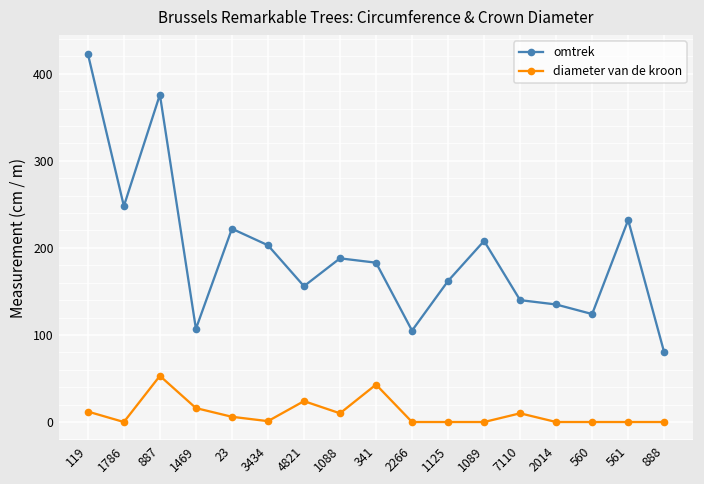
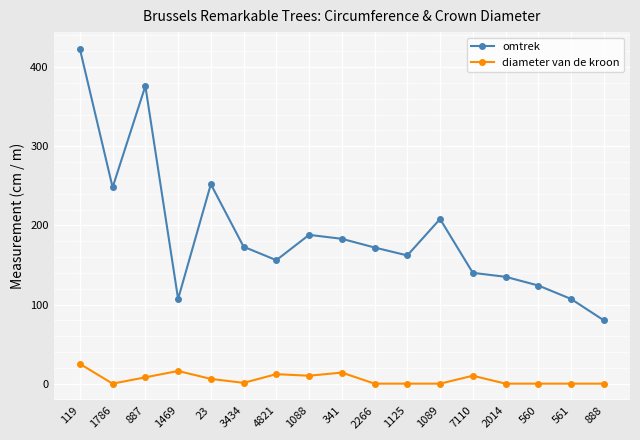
diameter van de kroon, 119: 10 -> 30
diameter van de kroon, 887: 50 -> 10
omtrek, 23: 220 -> 250
omtrek, 3434: 200 -> 170
diameter van de kroon, 4821: 20 -> 10
diameter van de kroon, 341: 40 -> 10
omtrek, 2266: 110 -> 170
omtrek, 561: 230 -> 110
